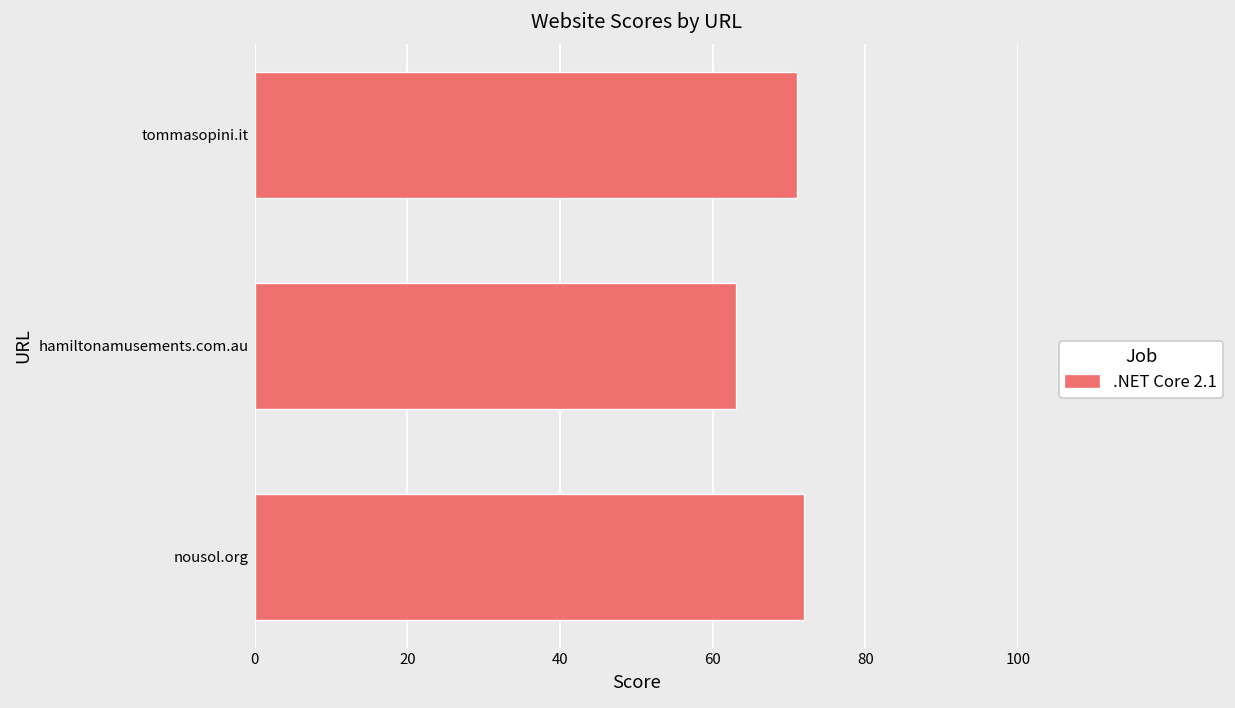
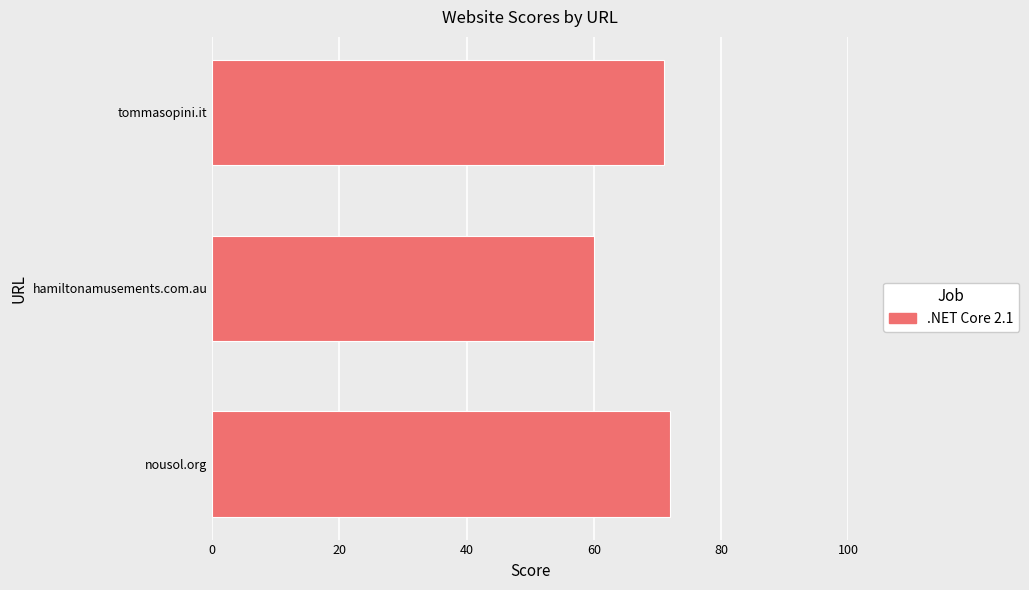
hamiltonamusements.com.au: 63 -> 60
